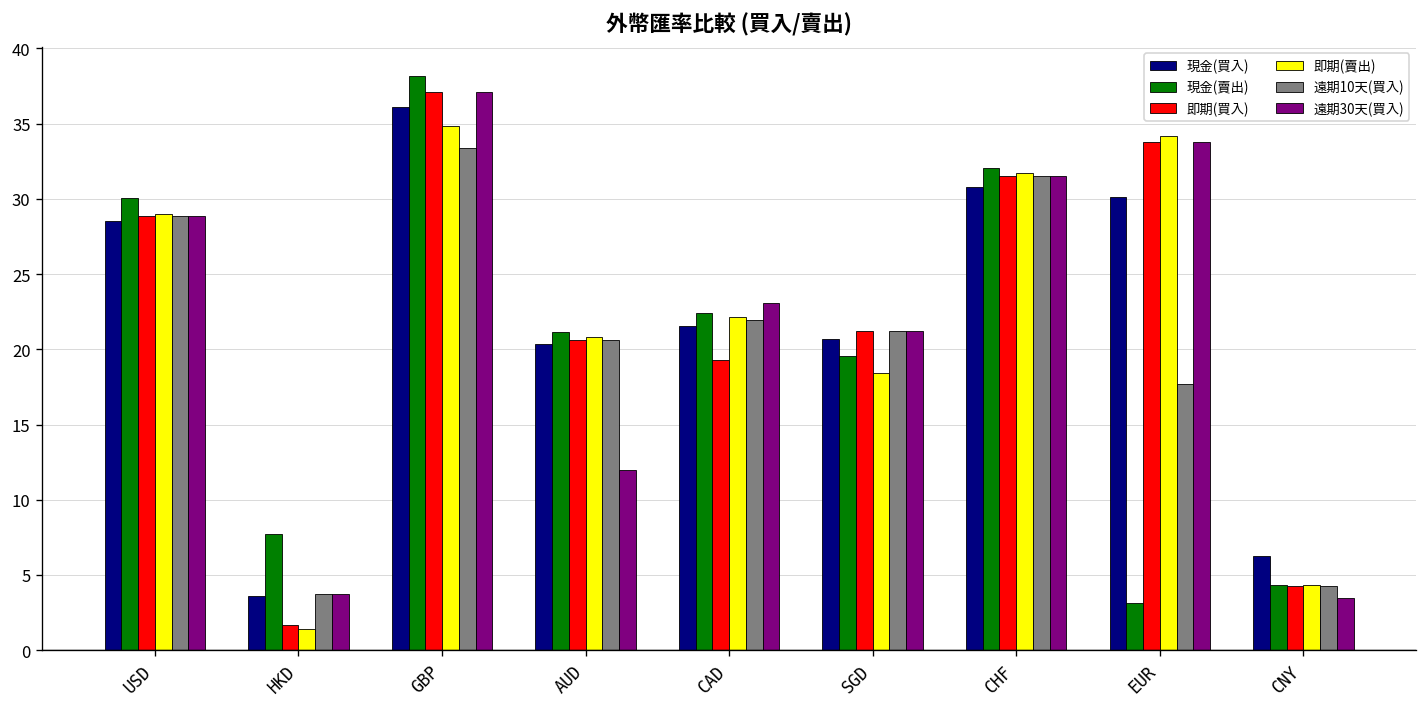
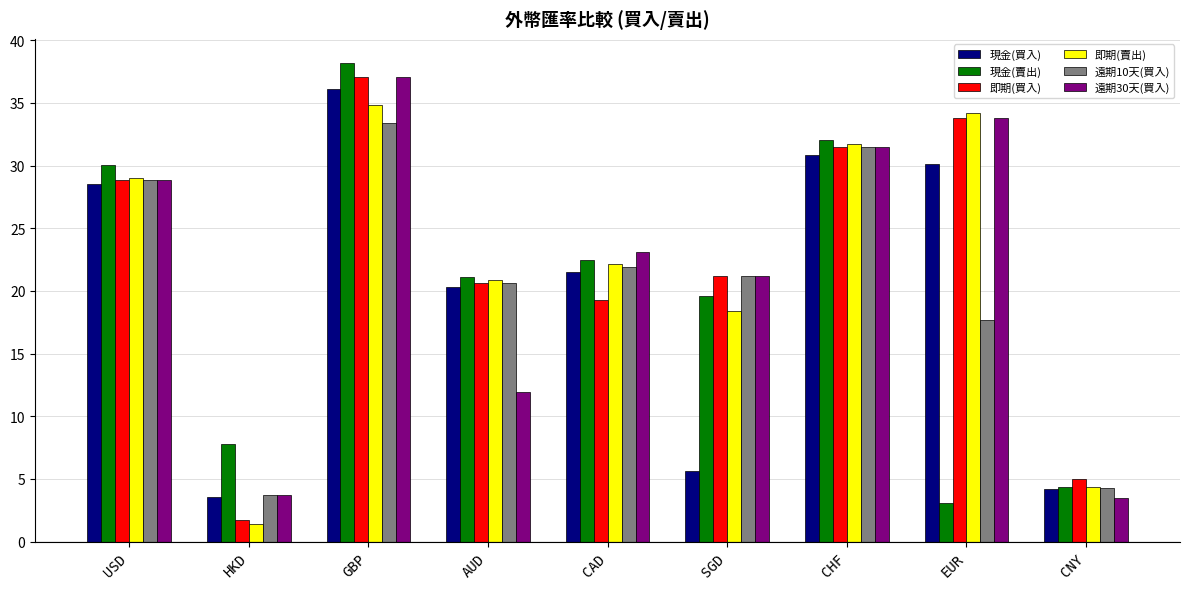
現金(買入), SGD: 20.7 -> 5.6
現金(買入), CNY: 6.2 -> 4.2
即期(買入), CNY: 4.3 -> 5.0
